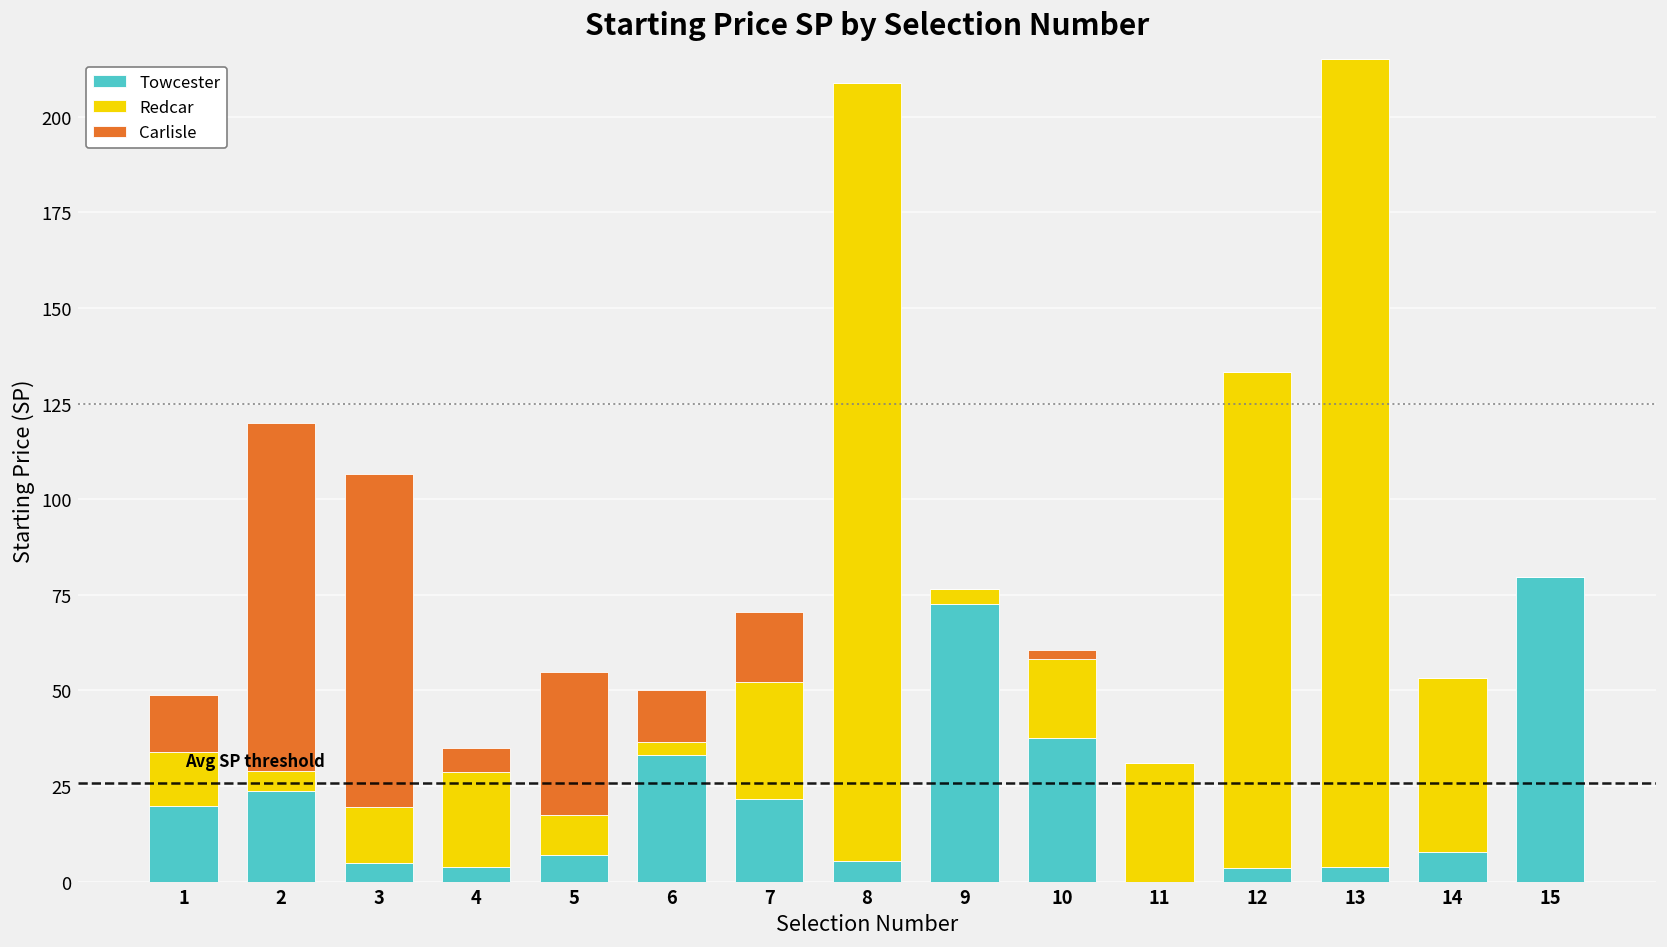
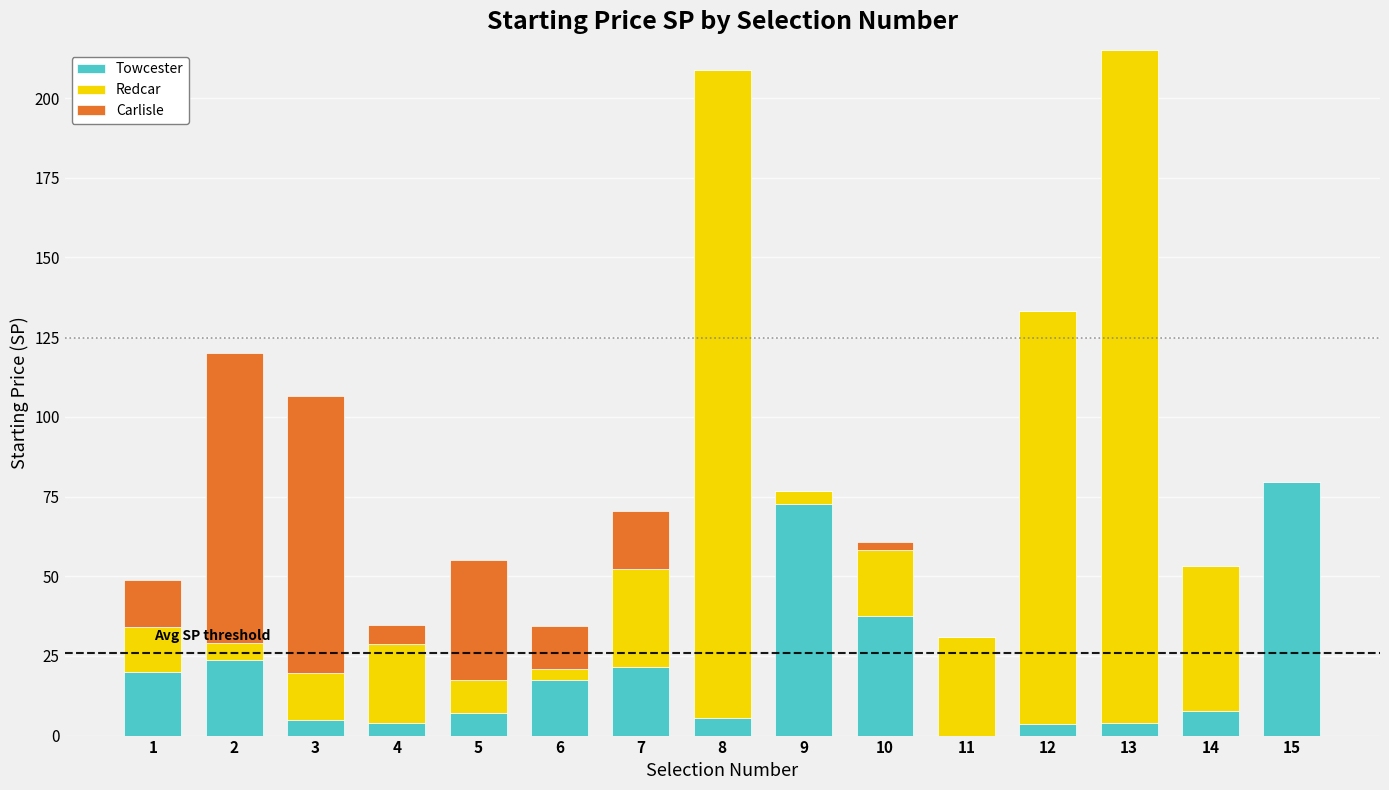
Towcester, 6: 33 -> 17
